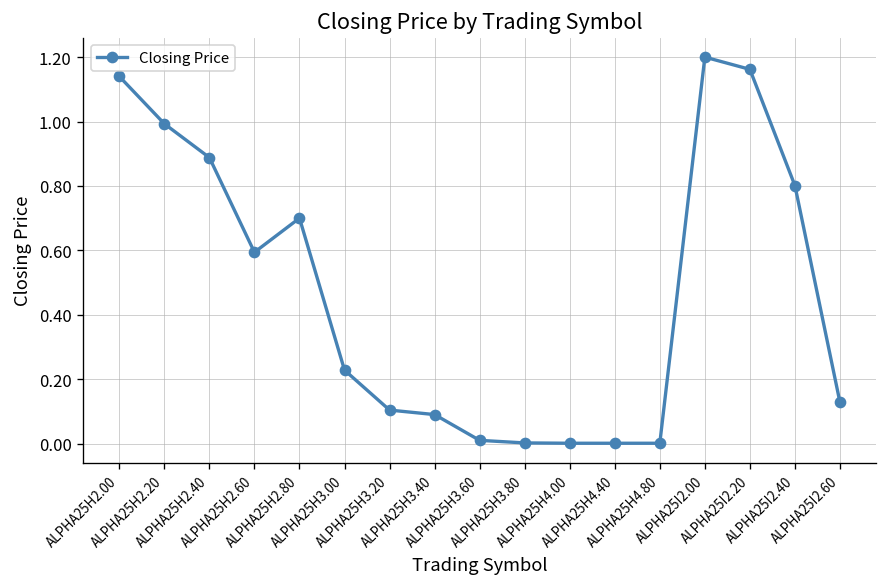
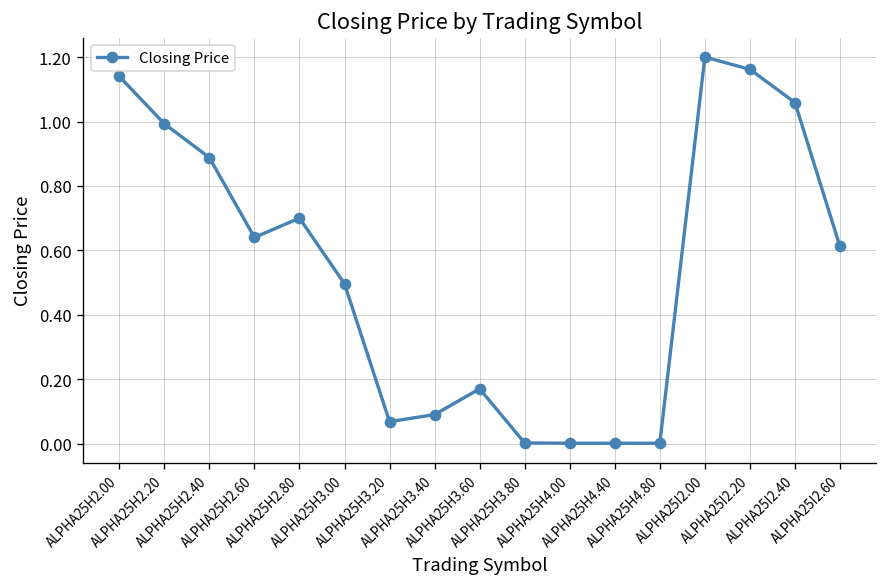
ALPHA25H2.60: 0.59 -> 0.64
ALPHA25H3.00: 0.23 -> 0.50
ALPHA25H3.20: 0.10 -> 0.07
ALPHA25H3.60: 0.01 -> 0.17
ALPHA25I2.40: 0.80 -> 1.06
ALPHA25I2.60: 0.13 -> 0.61
